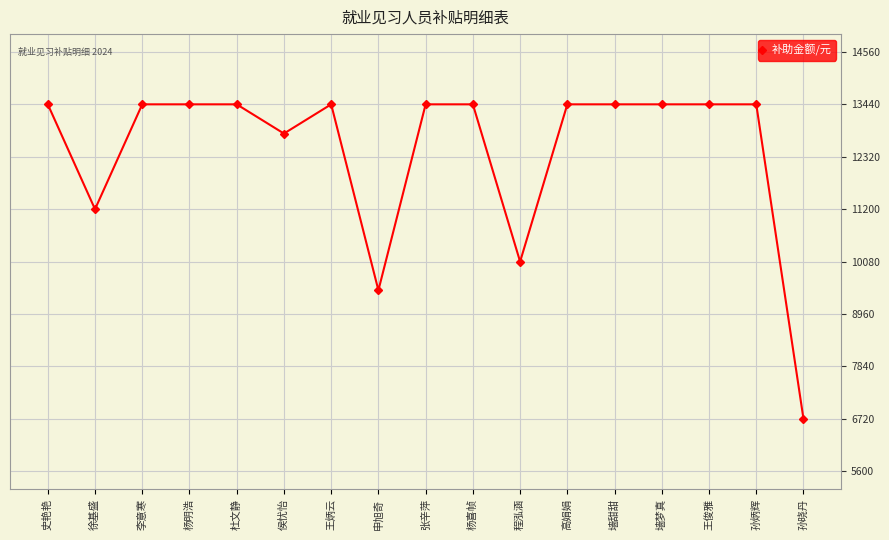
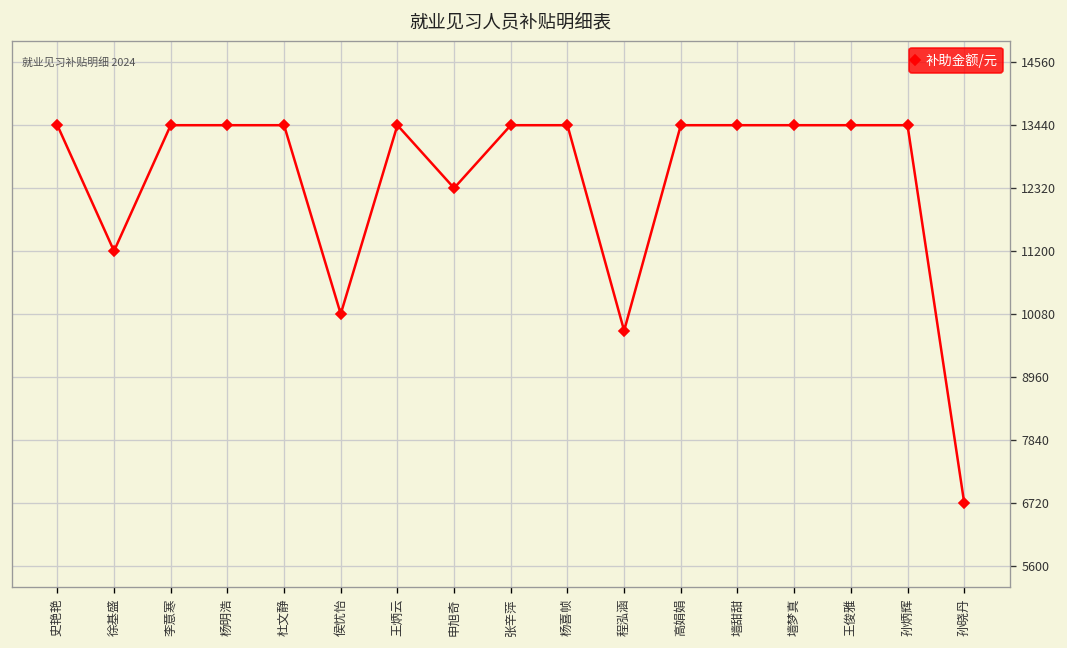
侯忧怡: 12800 -> 10100
申旭奇: 9500 -> 12300
程泓涵: 10100 -> 9800
